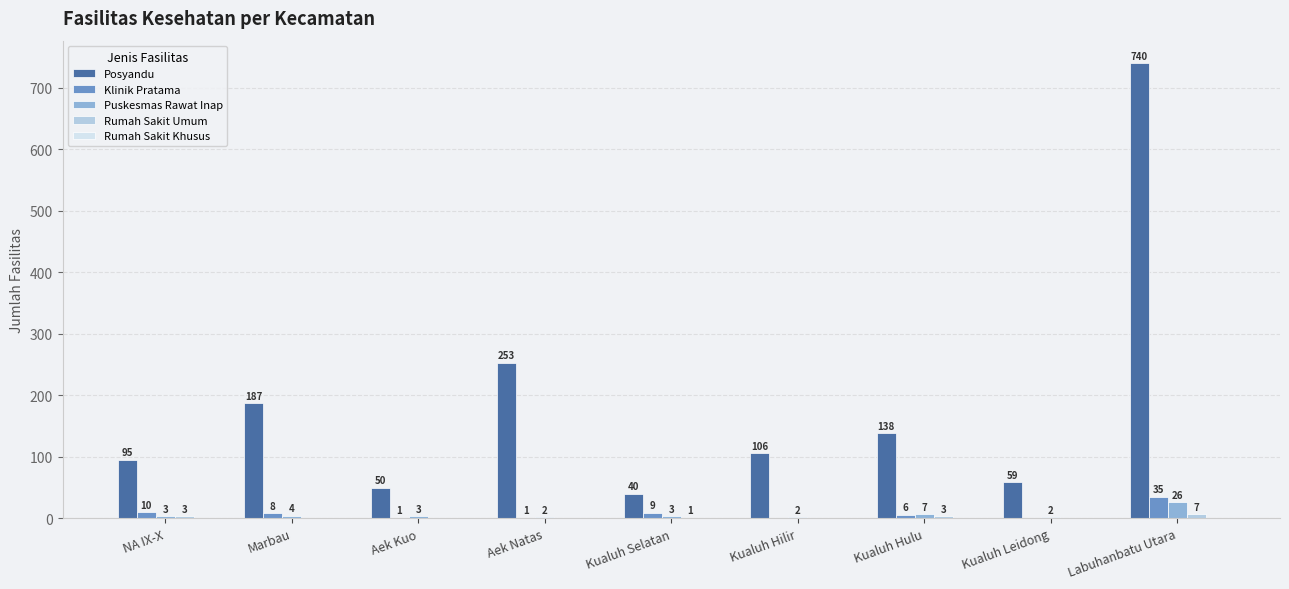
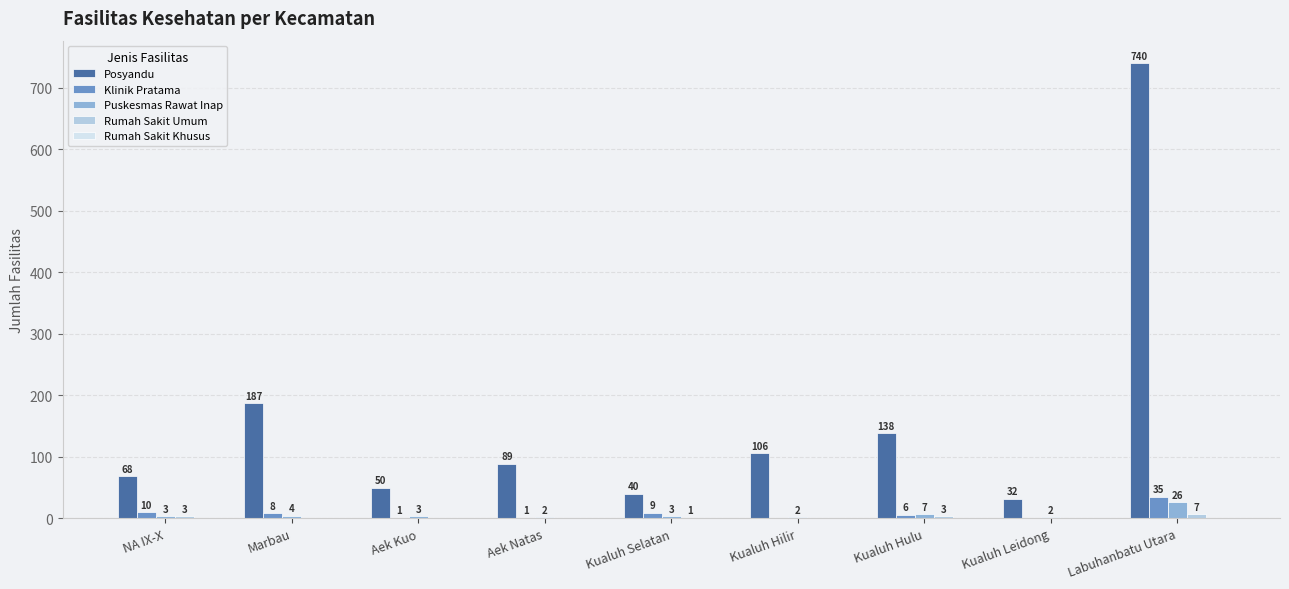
Posyandu, NA IX-X: 95 -> 68
Posyandu, Aek Natas: 253 -> 89
Posyandu, Kualuh Leidong: 59 -> 32
